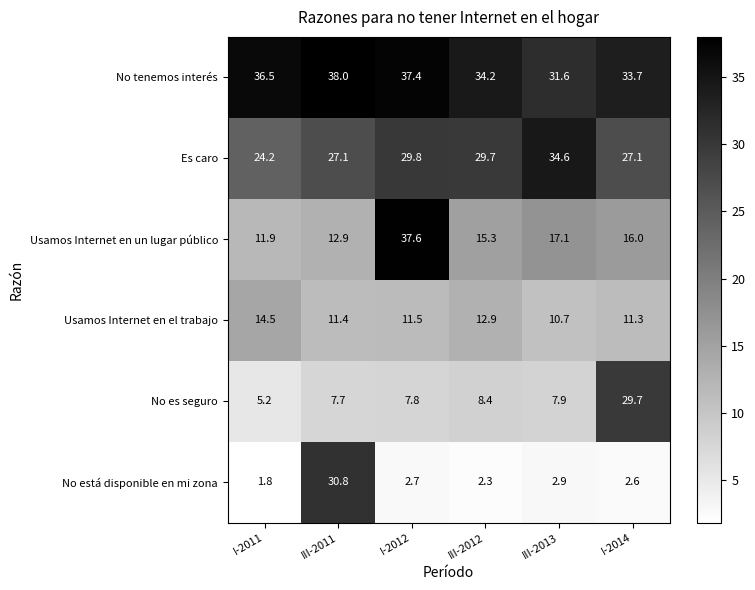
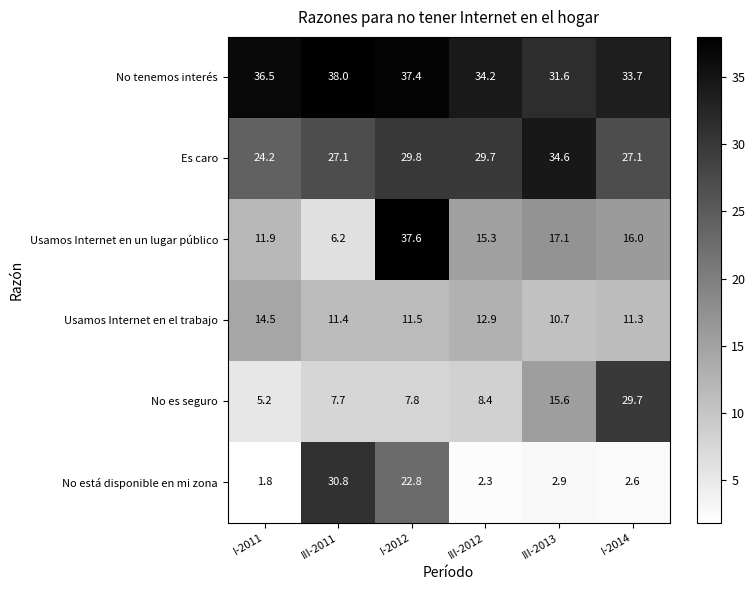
Usamos Internet en un lugar público, III-2011: 12.9 -> 6.2
No es seguro, III-2013: 7.9 -> 15.6
No está disponible en mi zona, I-2012: 2.7 -> 22.8
